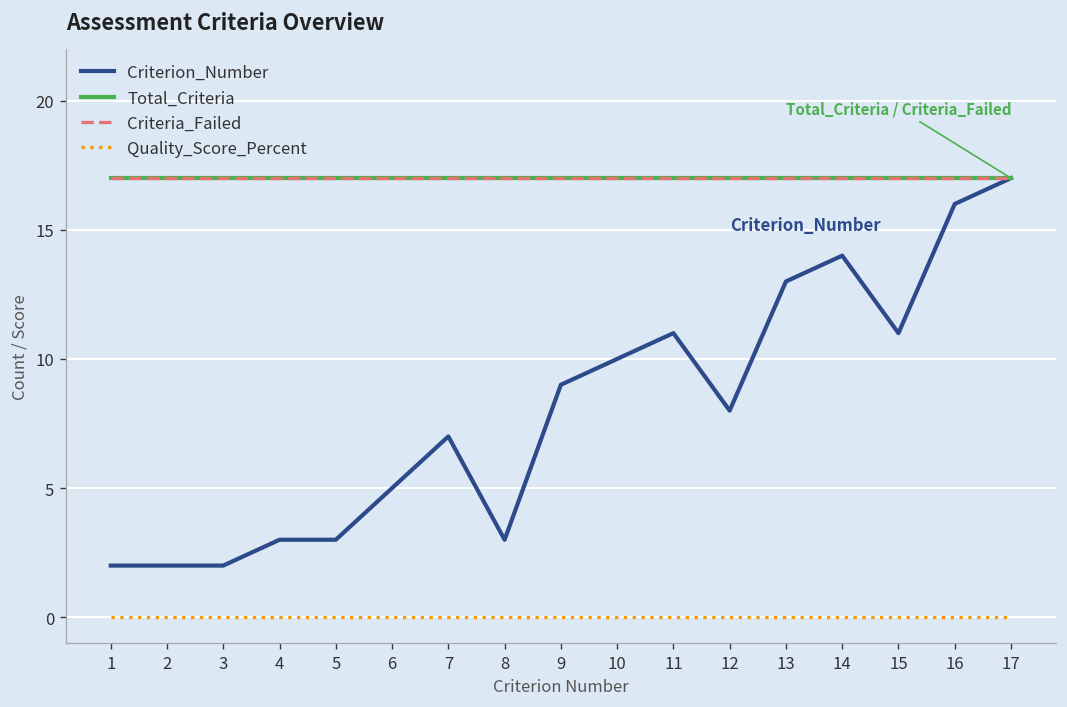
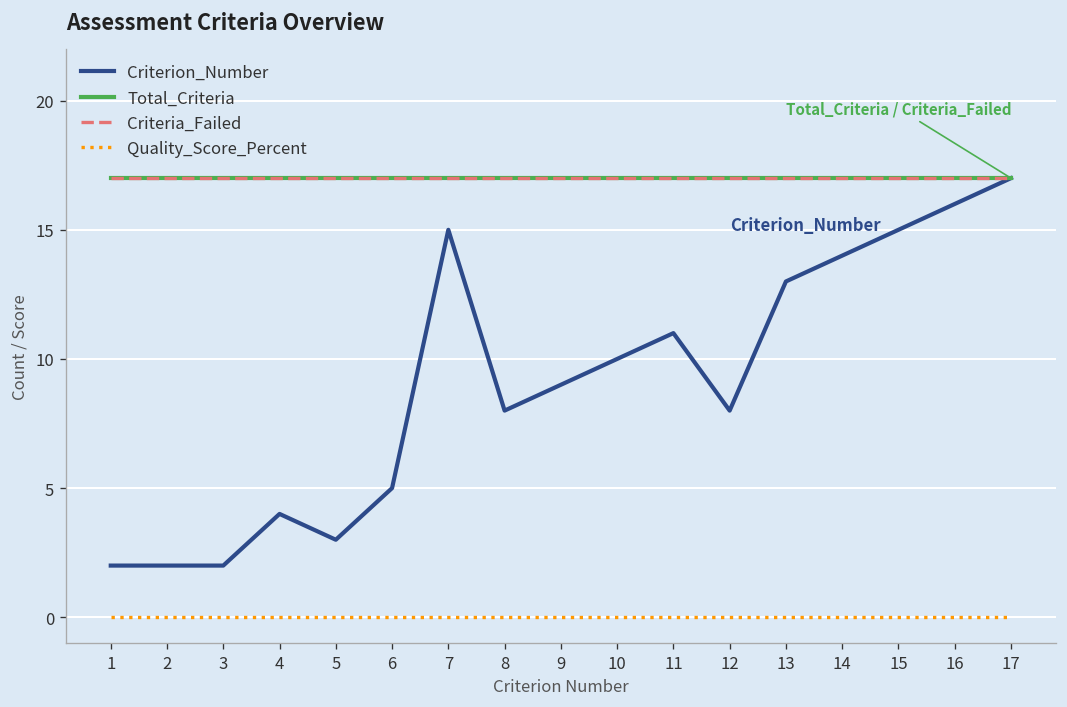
Criterion_Number, 4: 3 -> 4
Criterion_Number, 7: 7 -> 15
Criterion_Number, 8: 3 -> 8
Criterion_Number, 15: 11 -> 15
